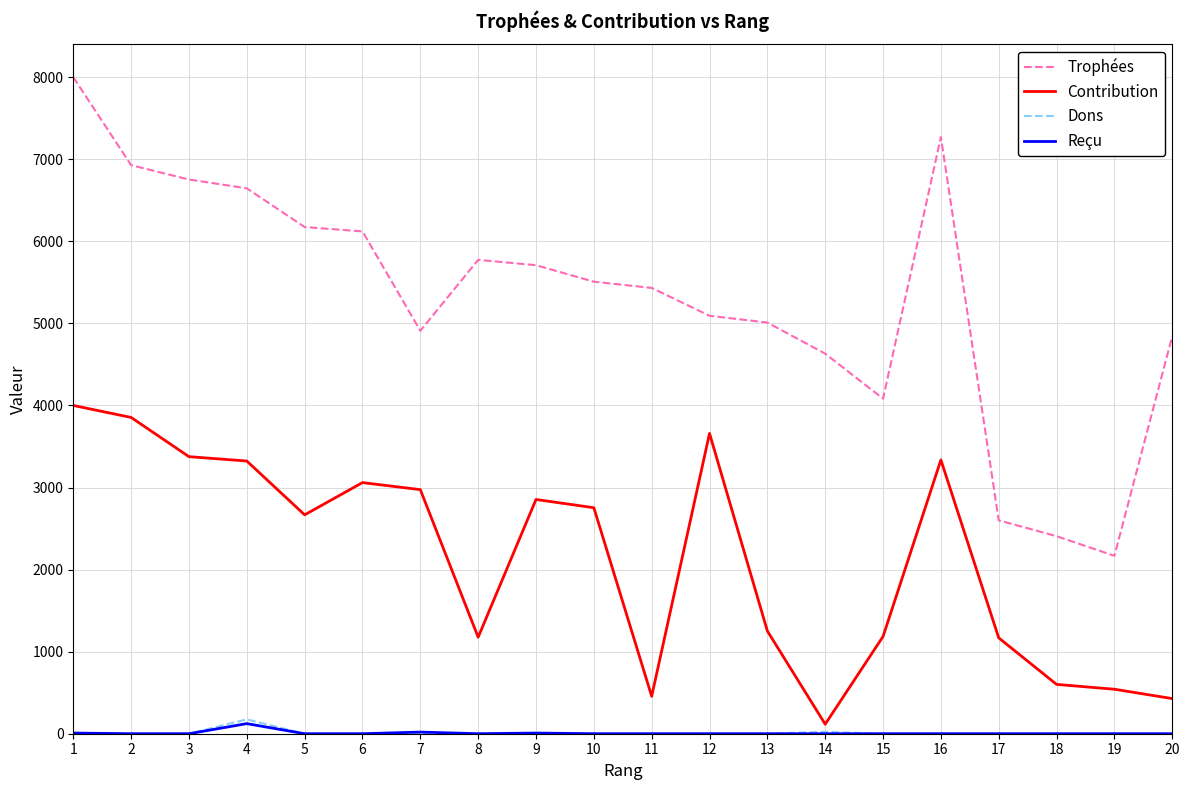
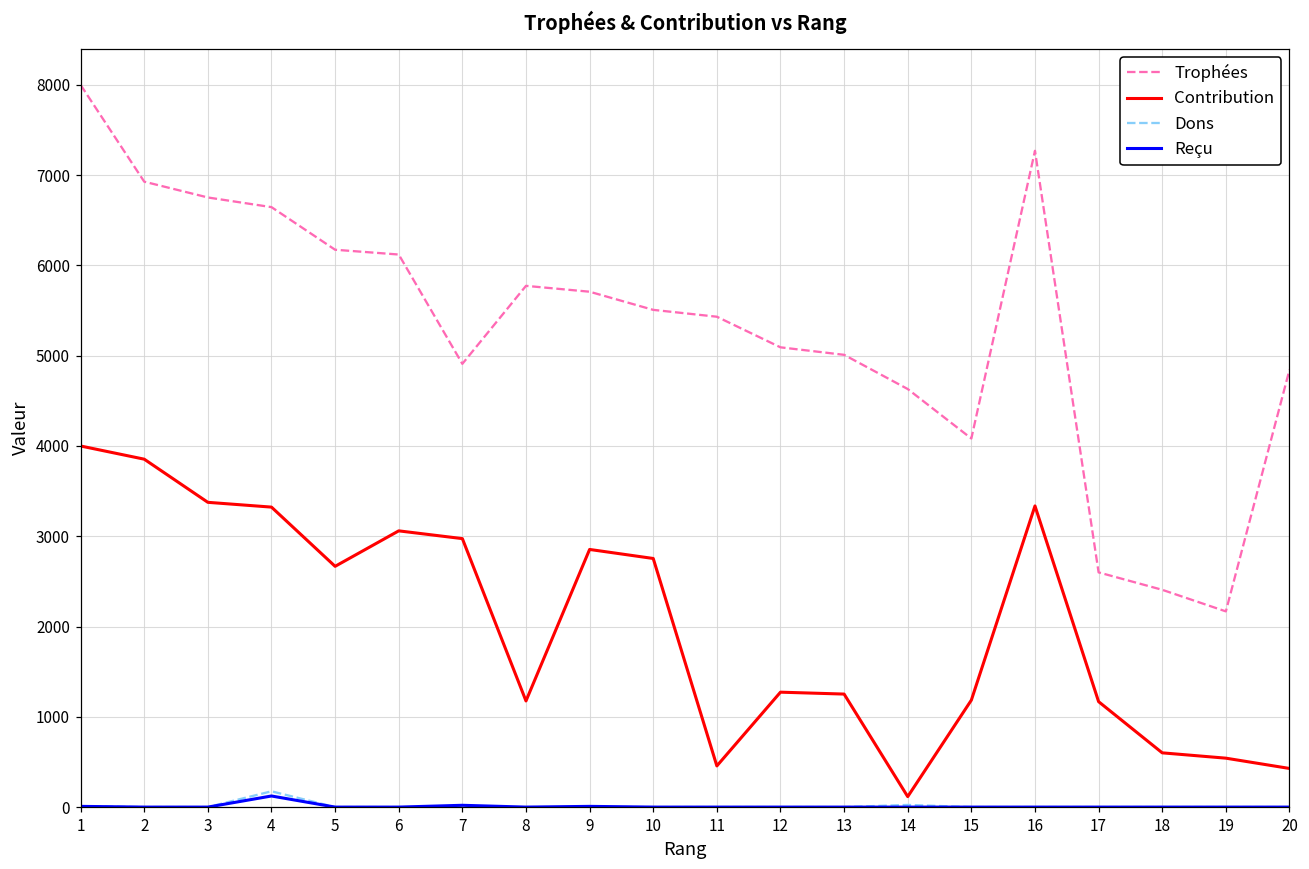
Contribution, 12: 3700 -> 1300
